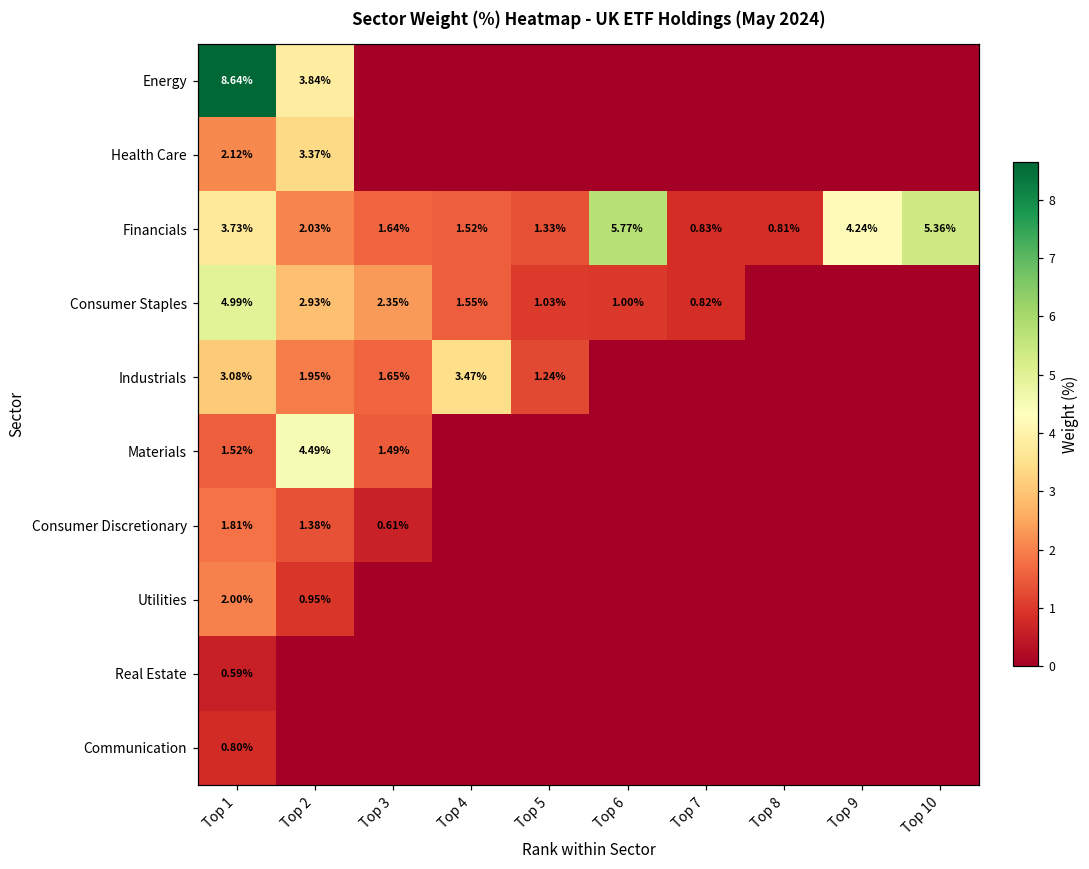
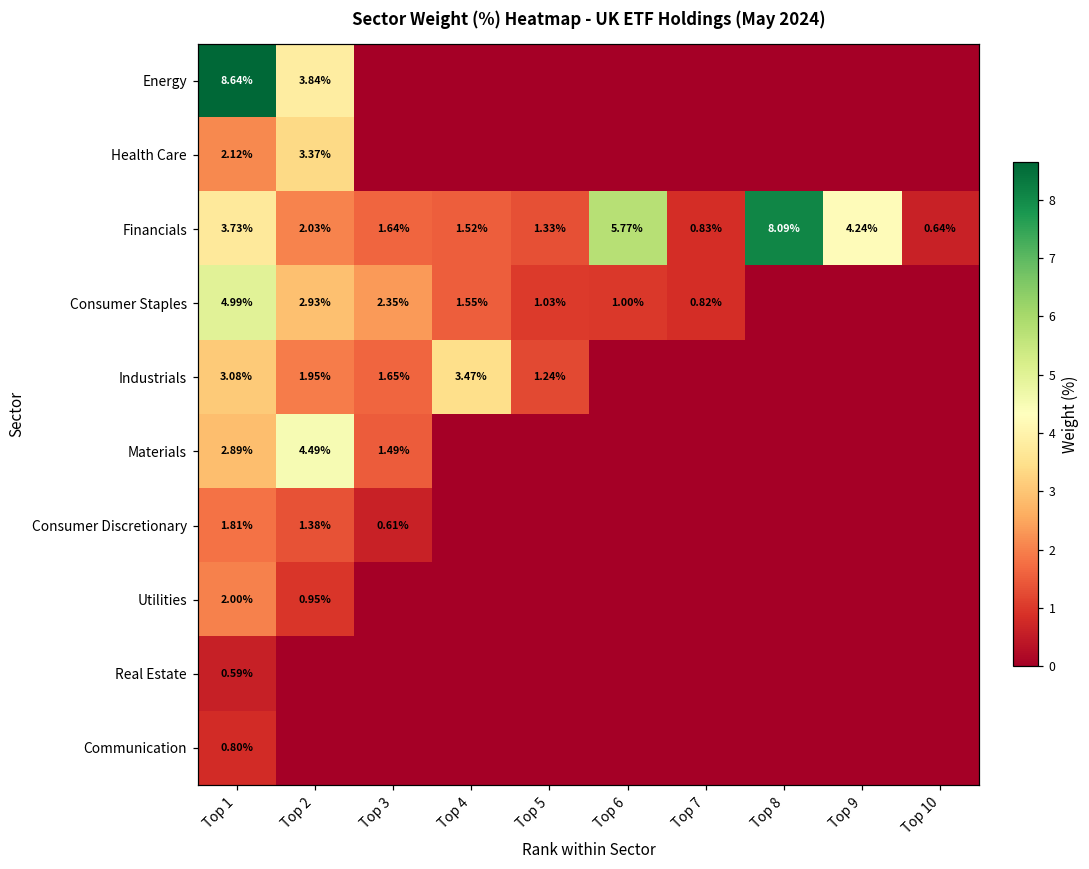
Financials, Top 8: 0.81% -> 8.09%
Financials, Top 10: 5.36% -> 0.64%
Materials, Top 1: 1.52% -> 2.89%
